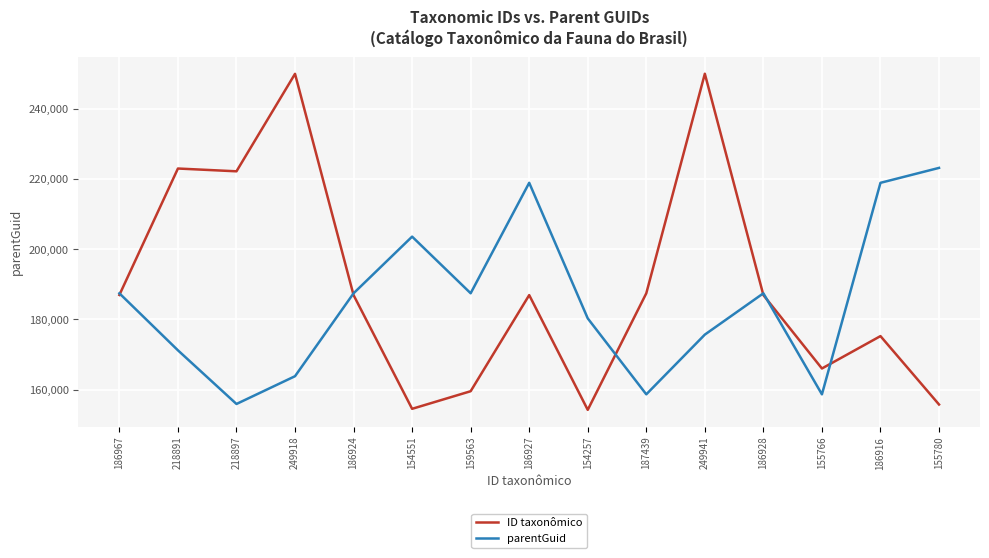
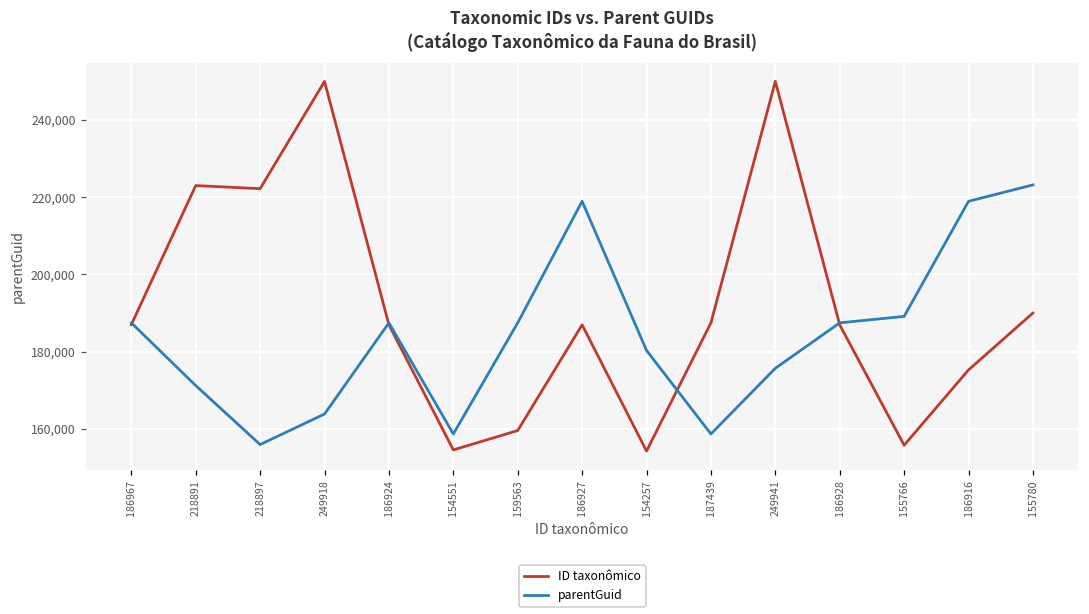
parentGuid, 154551: 204,000 -> 159,000
ID taxonômico, 155766: 166,000 -> 156,000
parentGuid, 155766: 159,000 -> 189,000
ID taxonômico, 155780: 156,000 -> 190,000
